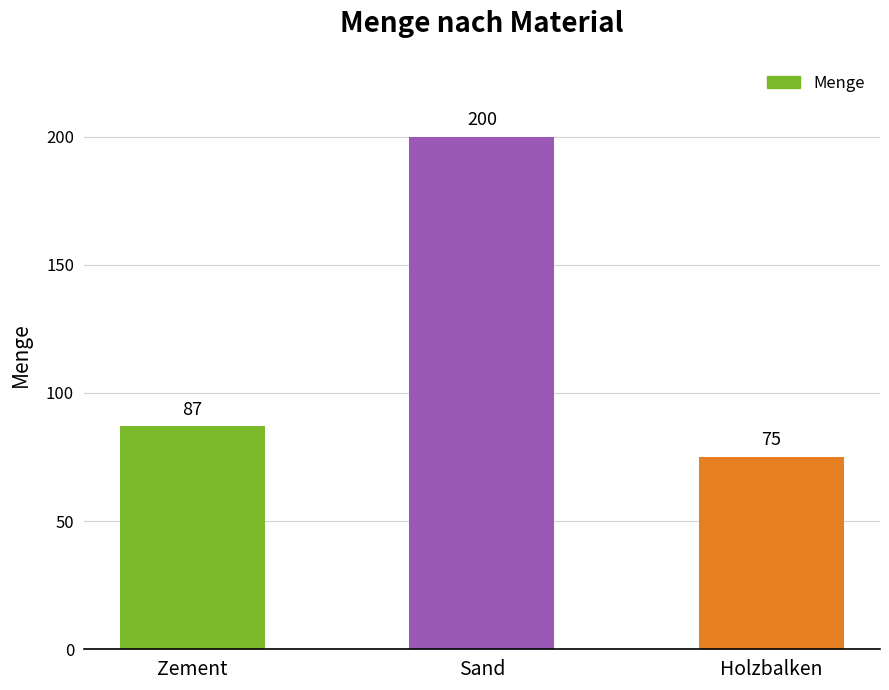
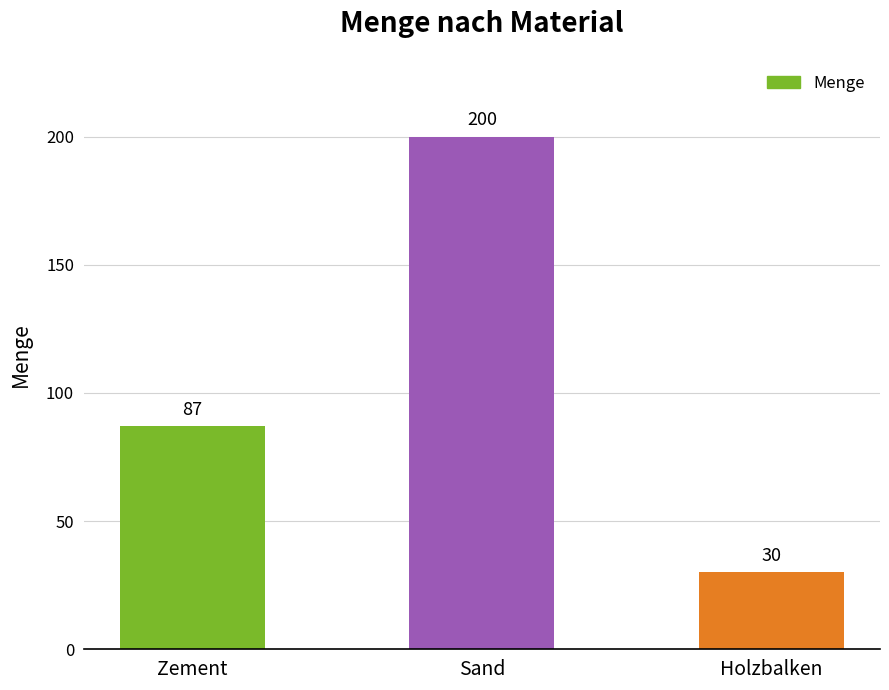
Holzbalken: 75 -> 30
